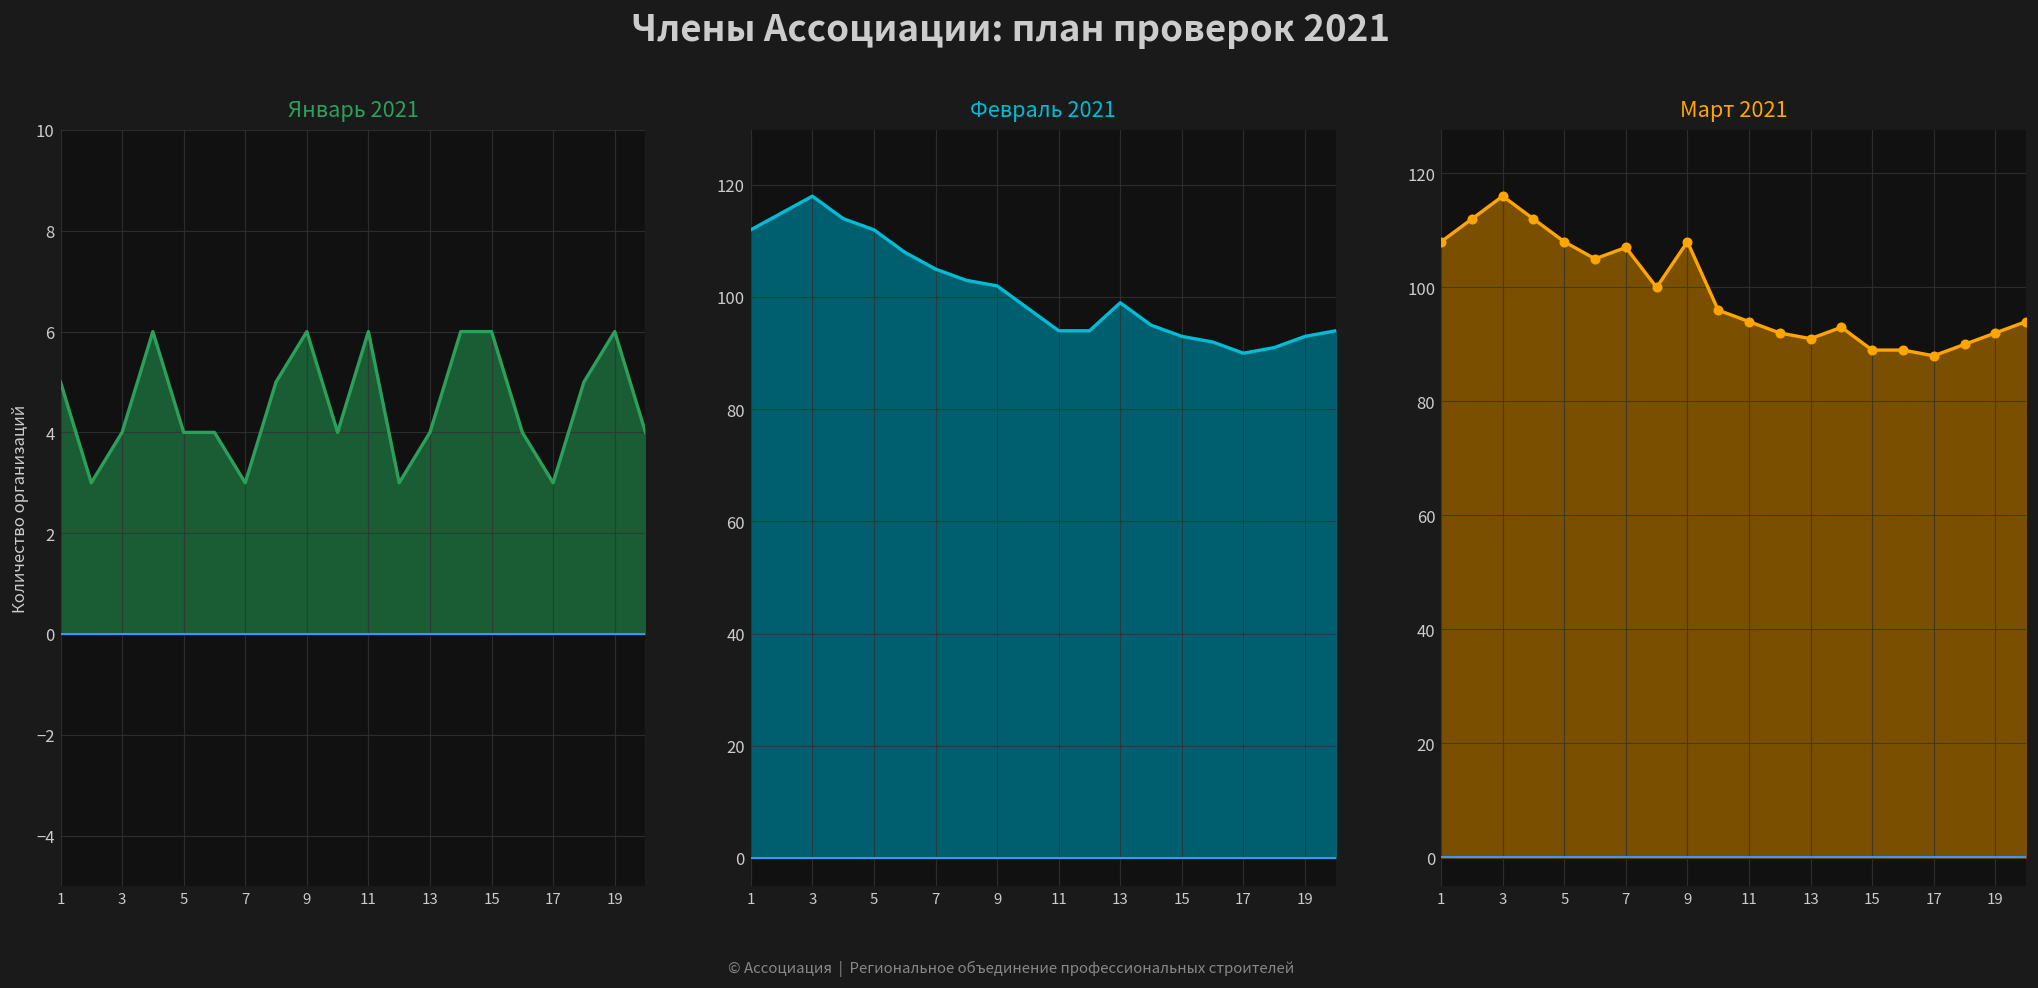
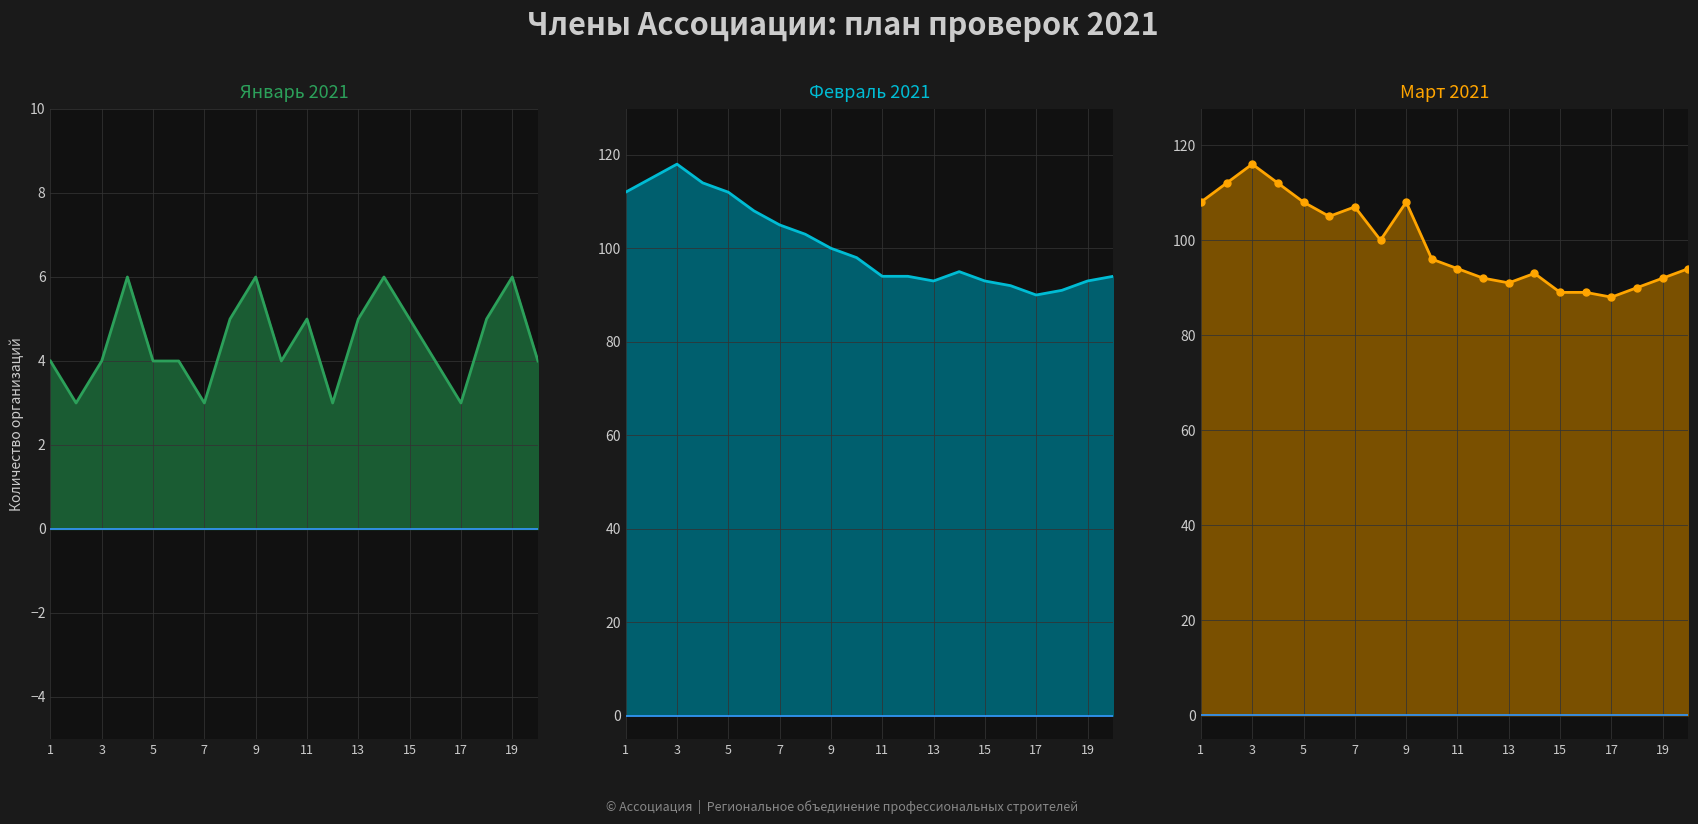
Январь 2021, 1: 5 -> 4
Январь 2021, 11: 6 -> 5
Январь 2021, 13: 4 -> 5
Январь 2021, 15: 6 -> 5
Февраль 2021, 9: 102 -> 100
Февраль 2021, 13: 99 -> 93
